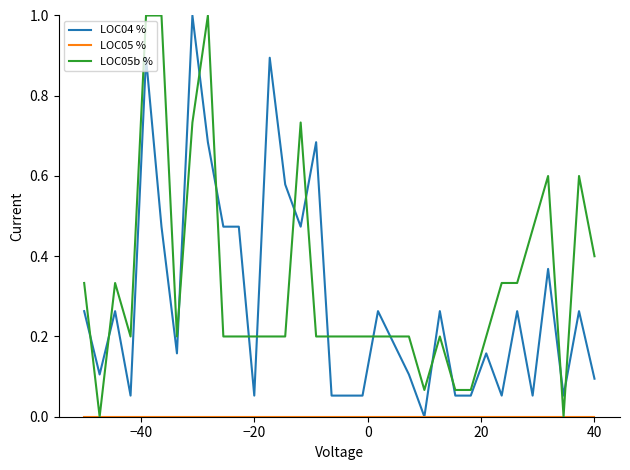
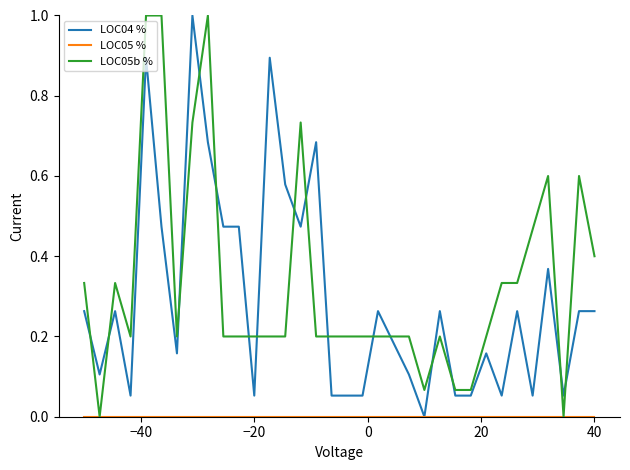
LOC04 %, 40: 0.09 -> 0.26
